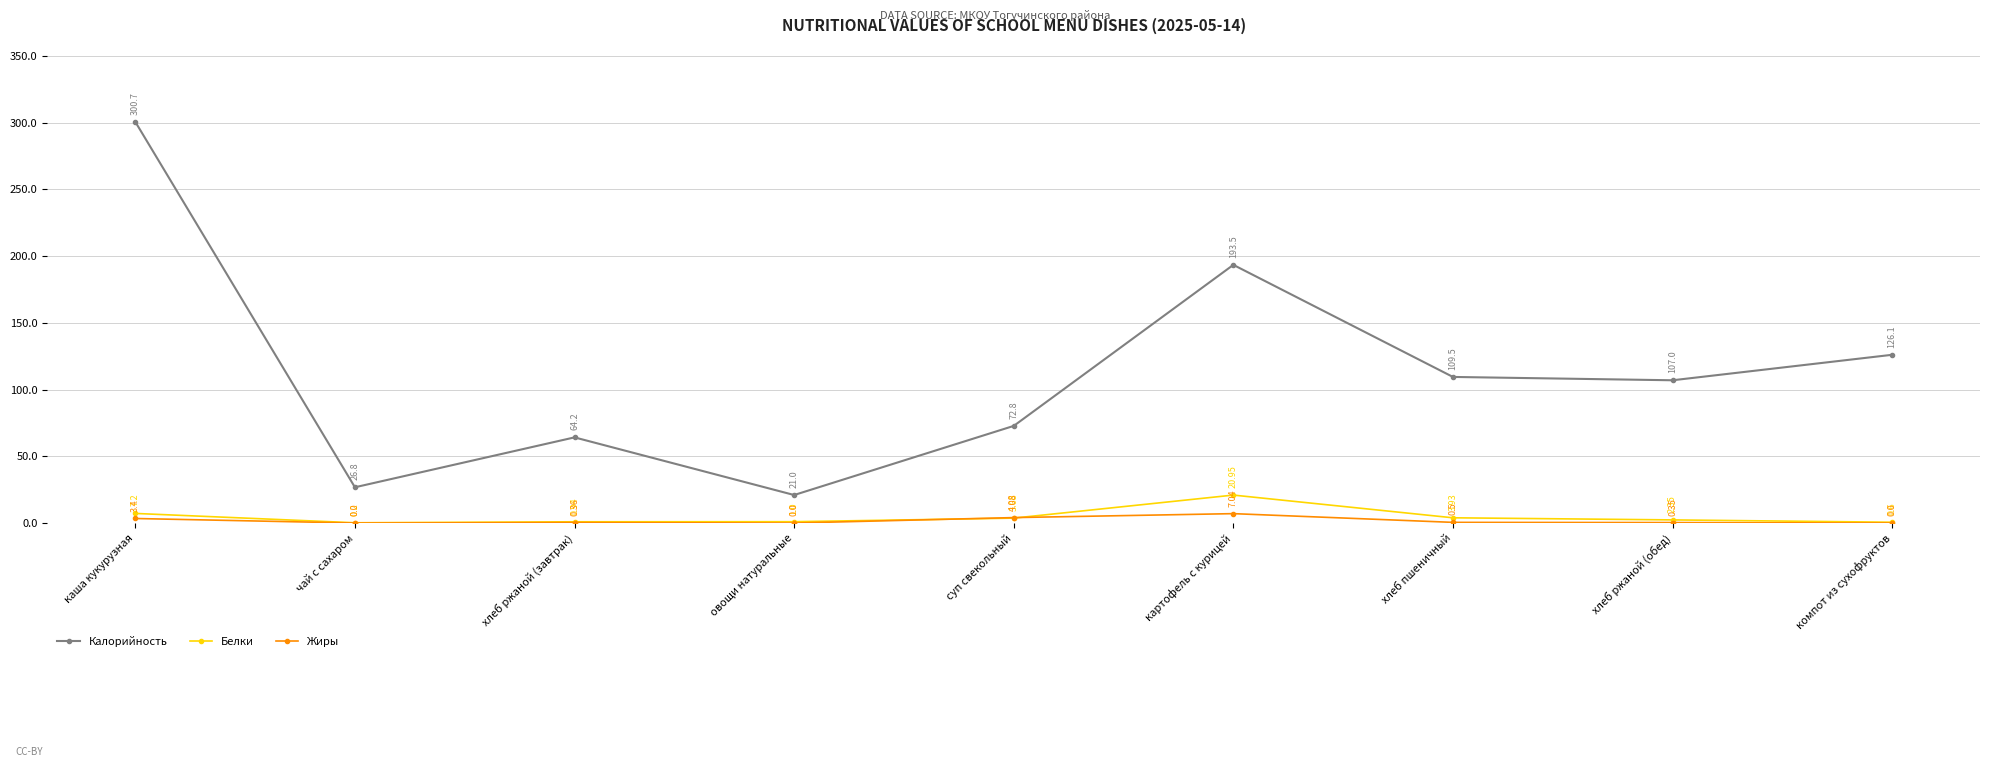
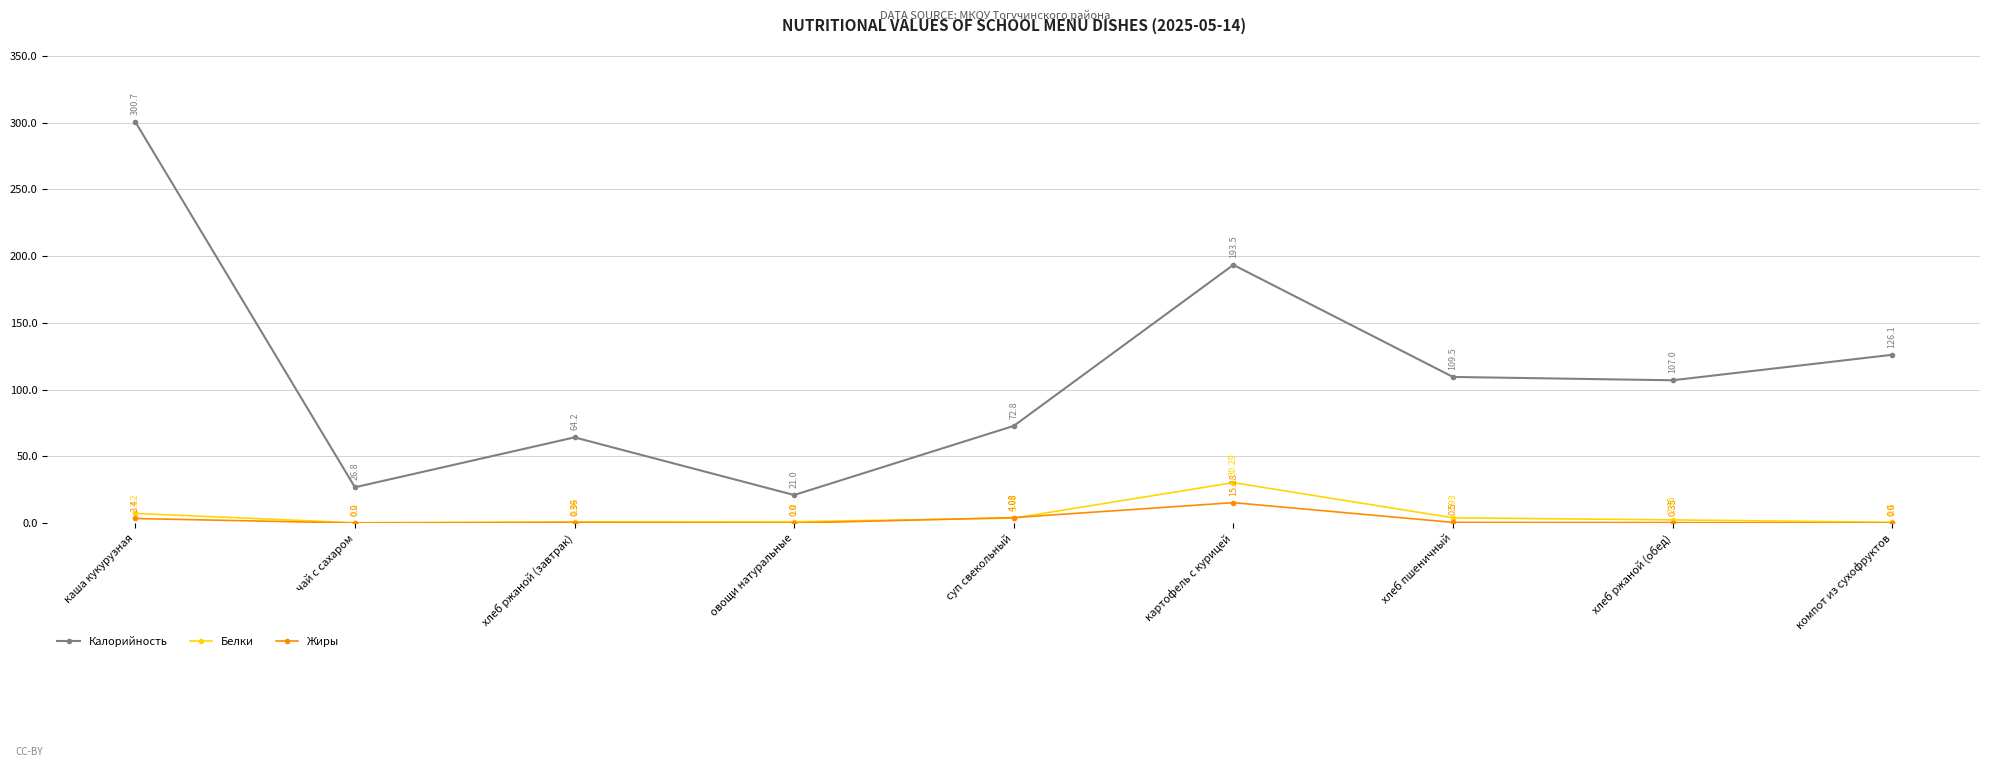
Белки, картофель с курицей: 20.95 -> 30.29
Жиры, картофель с курицей: 7.04 -> 15.28
